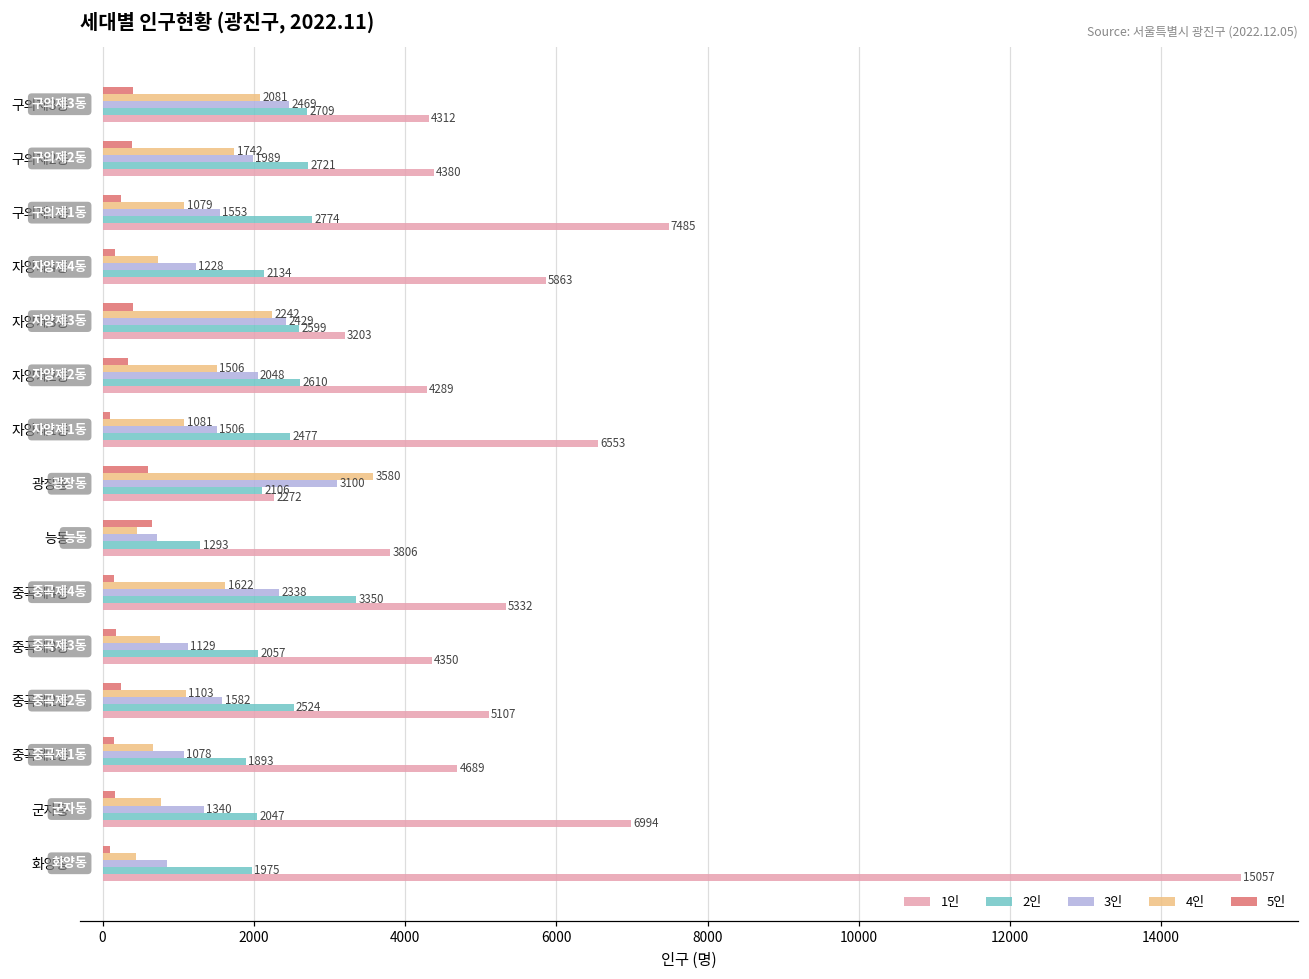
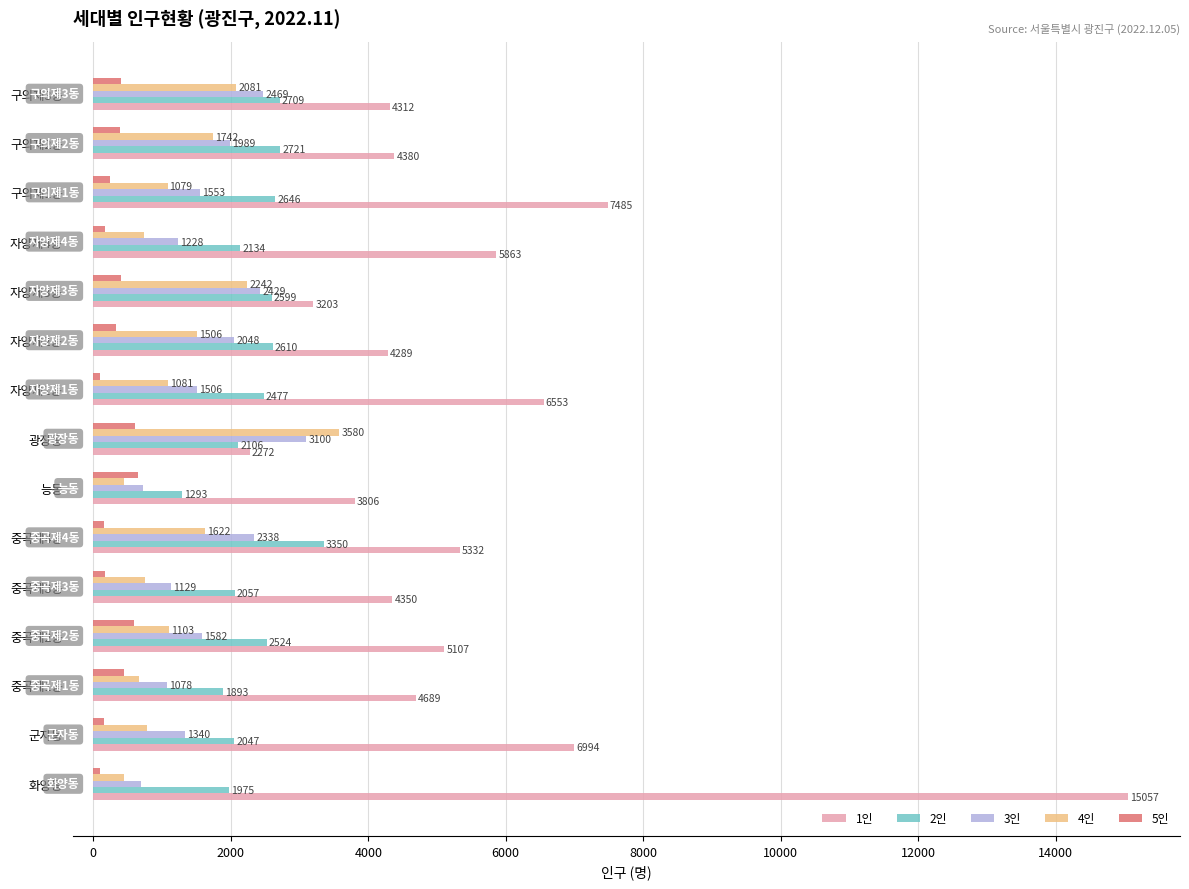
2인, 구의제1동: 2774 -> 2646
5인, 중곡제2동: 200 -> 600
5인, 중곡제1동: 200 -> 500
3인, 화양동: 800 -> 700
